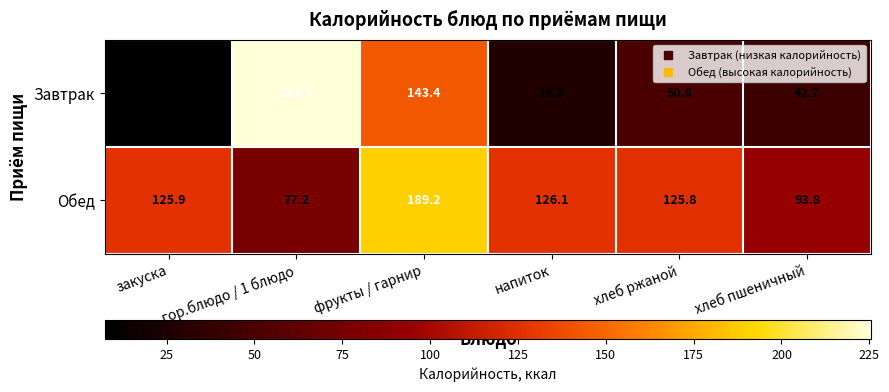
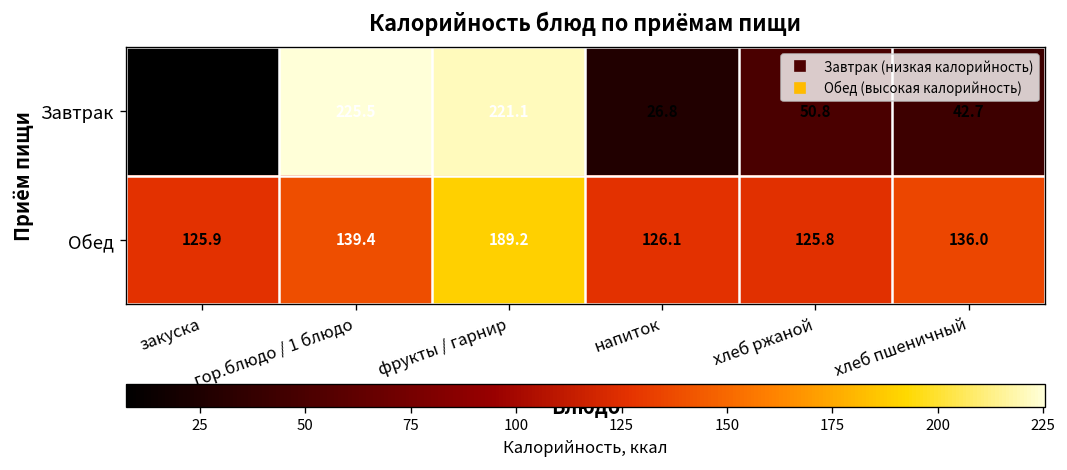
Завтрак, фрукты / гарнир: 143.4 -> 221.1
Обед, гор.блюдо / 1 блюдо: 77.2 -> 139.4
Обед, хлеб пшеничный: 93.8 -> 136.0
